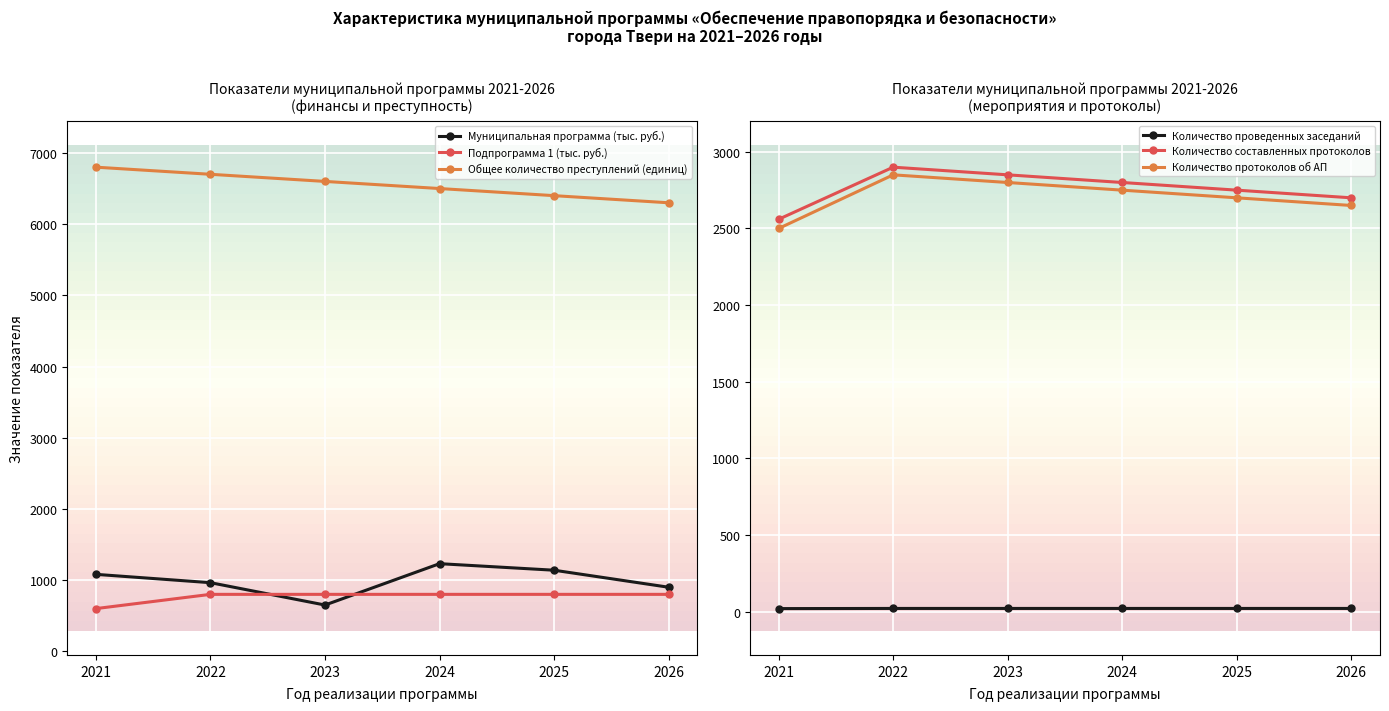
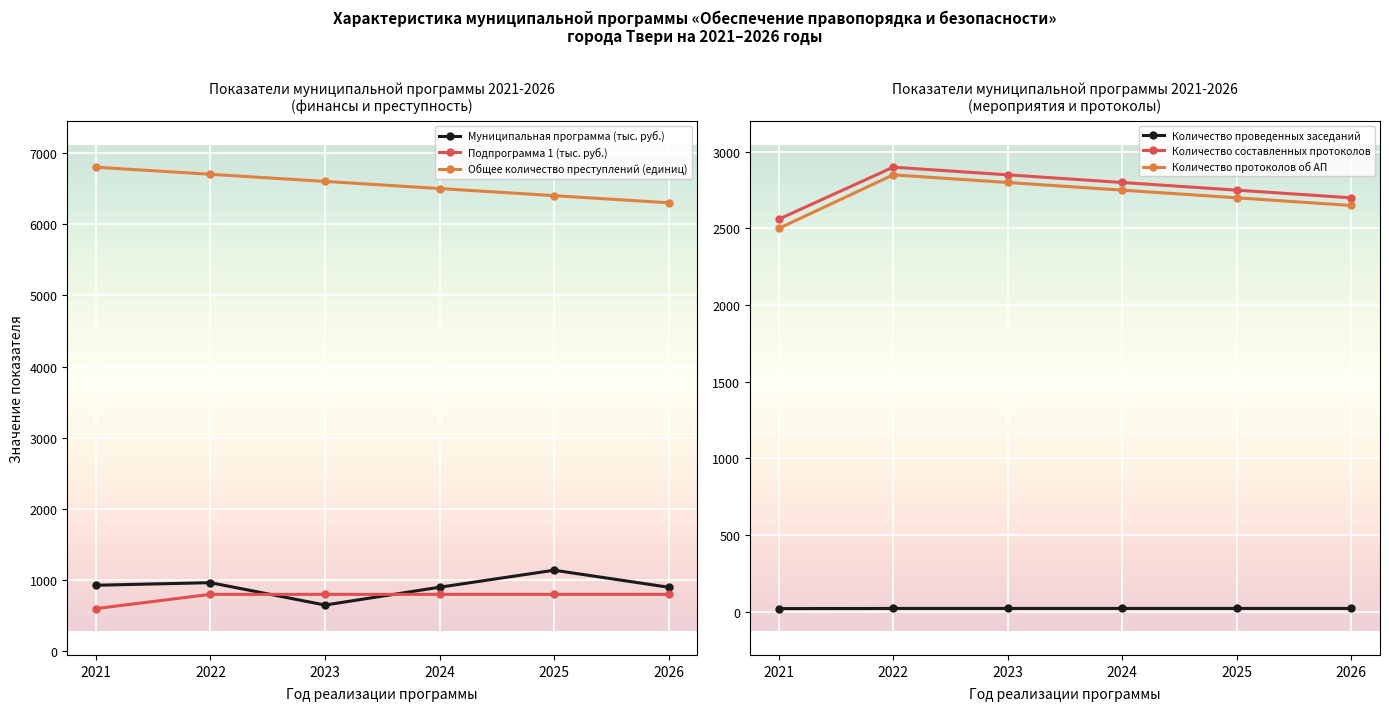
Показатели муниципальной программы 2021-2026 (финансы и преступность), Муниципальная программа (тыс. руб.), 2021: 1100 -> 900
Показатели муниципальной программы 2021-2026 (финансы и преступность), Муниципальная программа (тыс. руб.), 2024: 1200 -> 900
